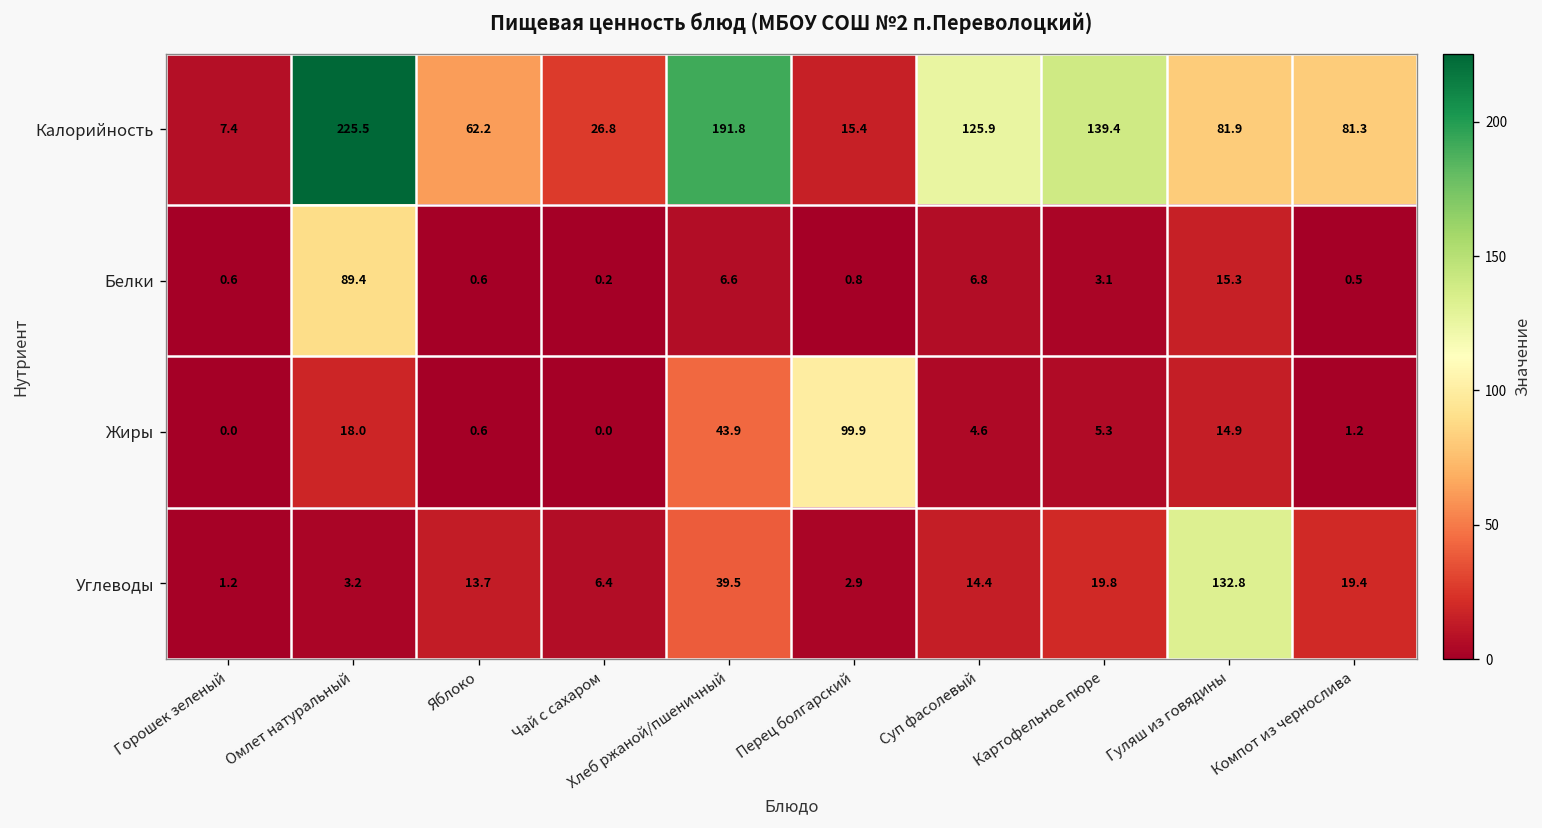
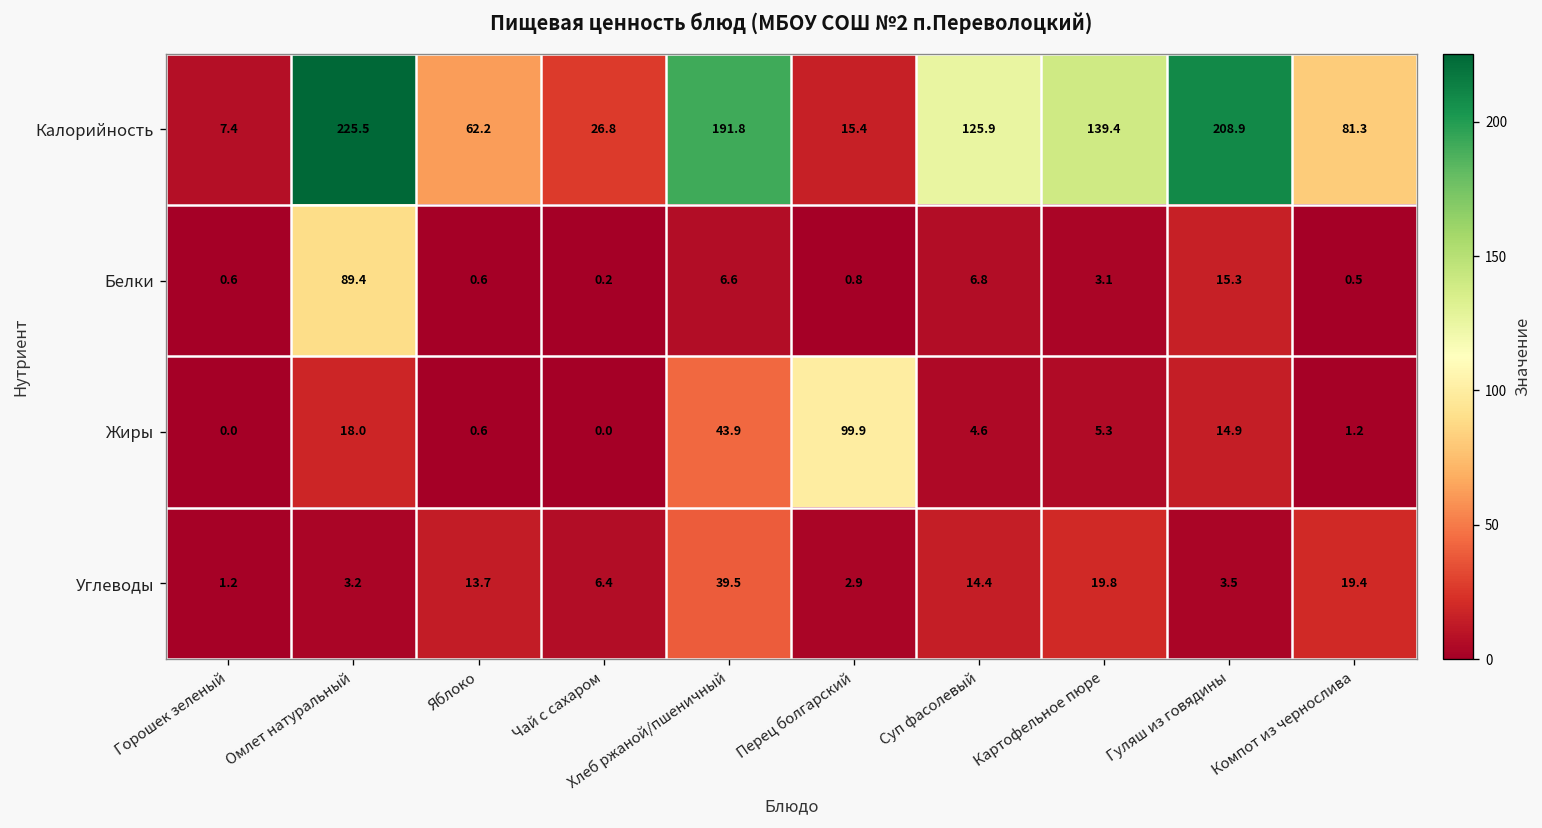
Калорийность, Гуляш из говядины: 81.9 -> 208.9
Углеводы, Гуляш из говядины: 132.8 -> 3.5
